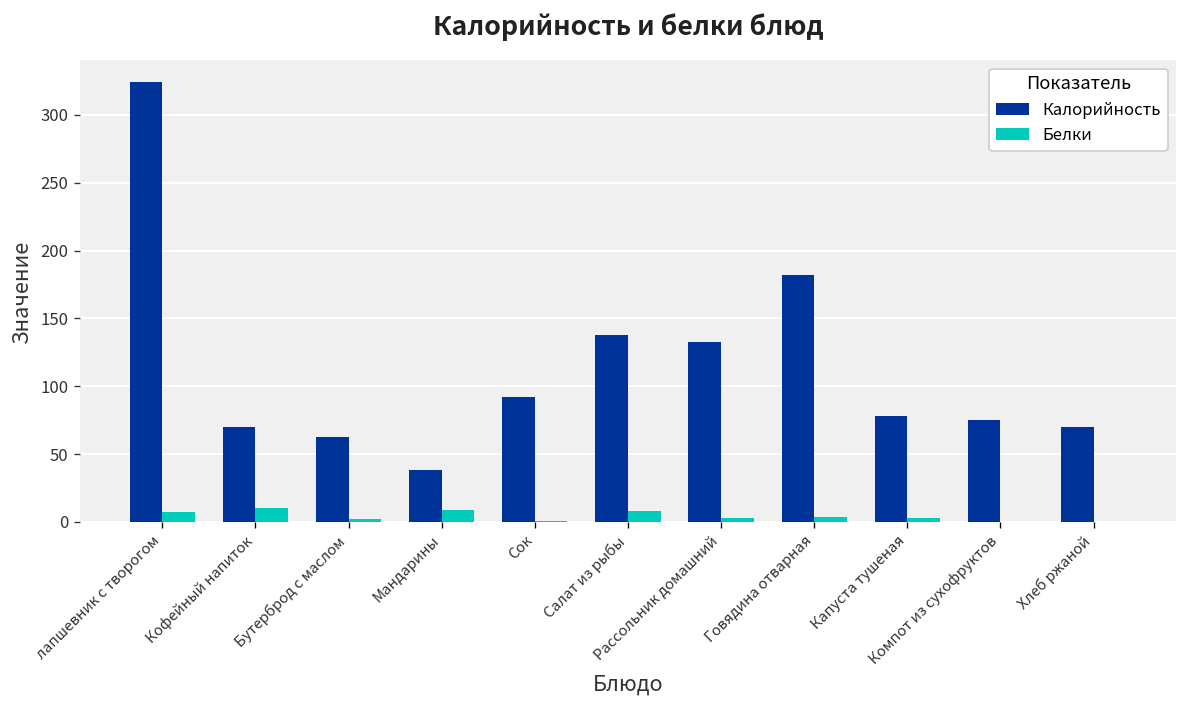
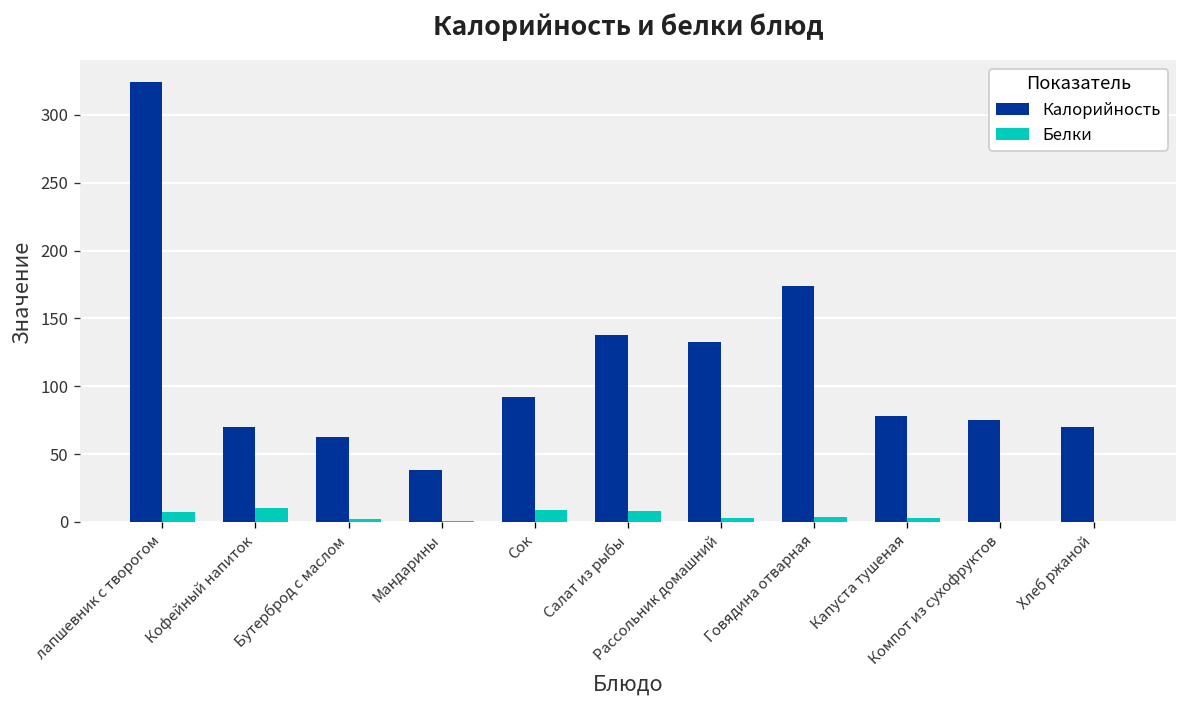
Белки, Мандарины: 9 -> 1
Белки, Сок: 1 -> 9
Калорийность, Говядина отварная: 182 -> 174
